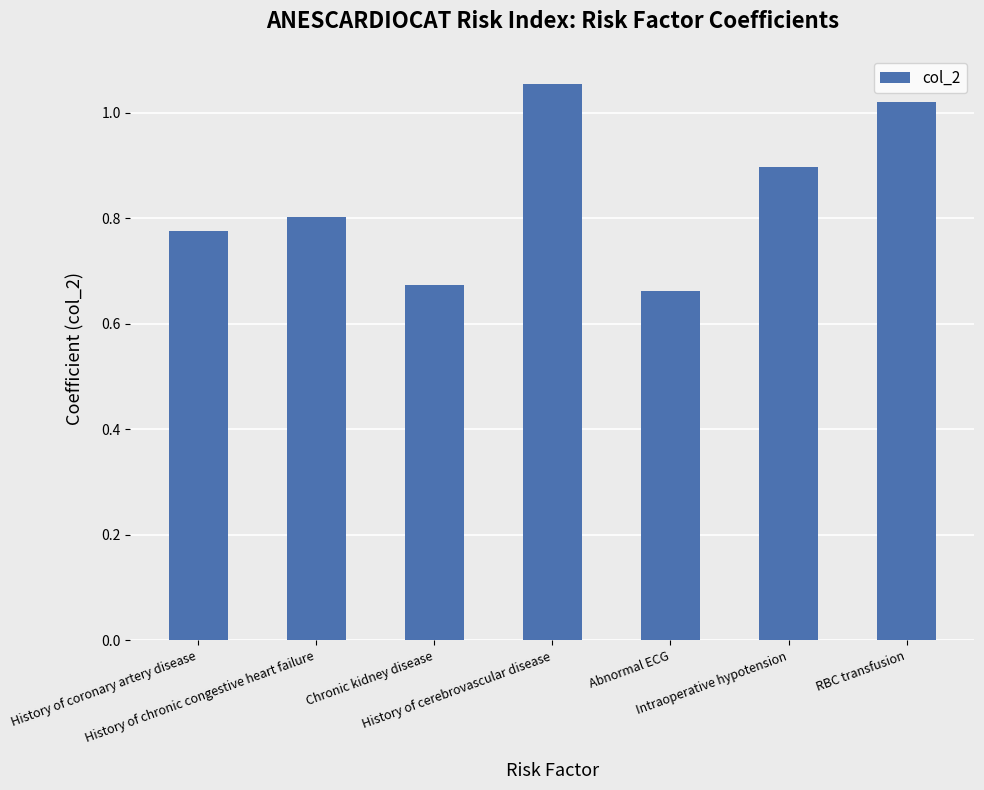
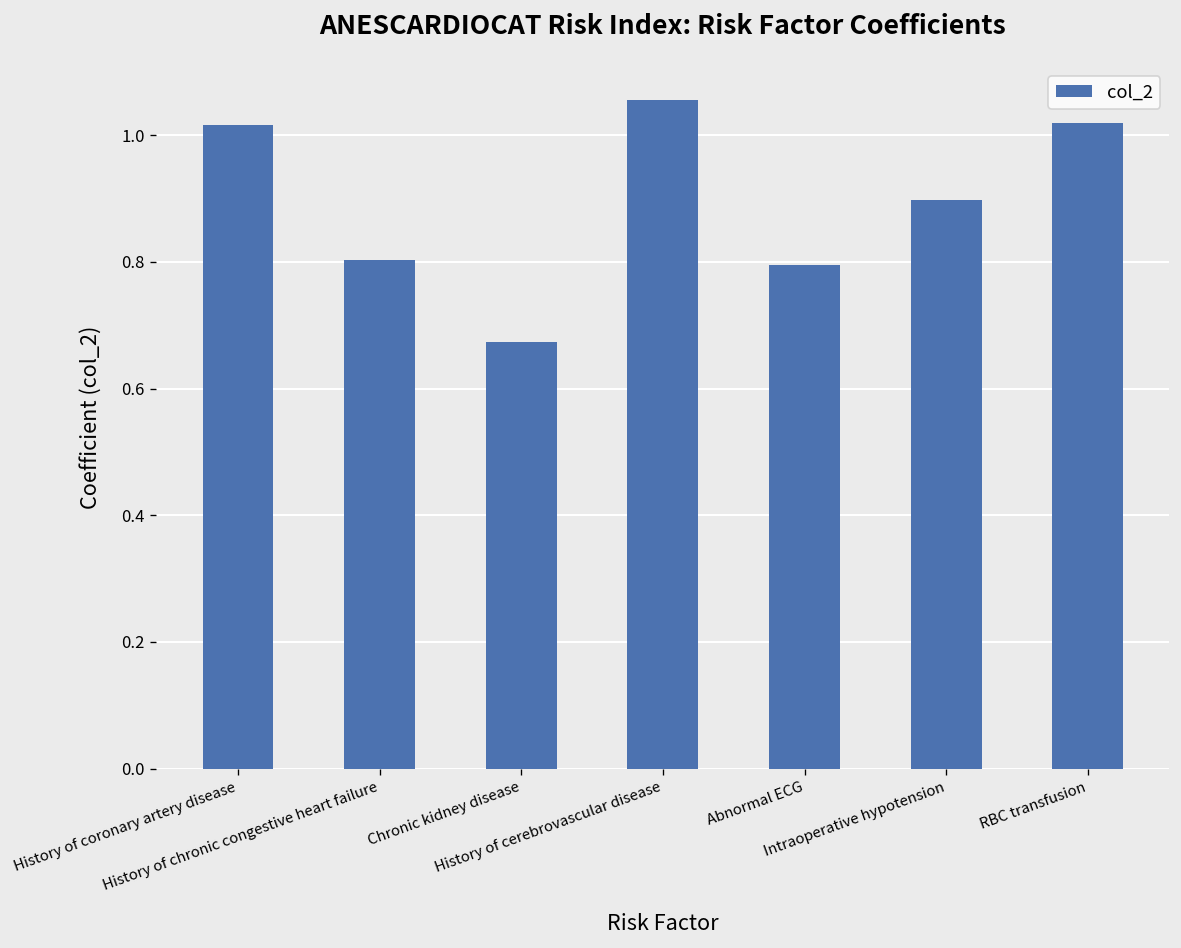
History of coronary artery disease: 0.78 -> 1.02
Abnormal ECG: 0.66 -> 0.79
